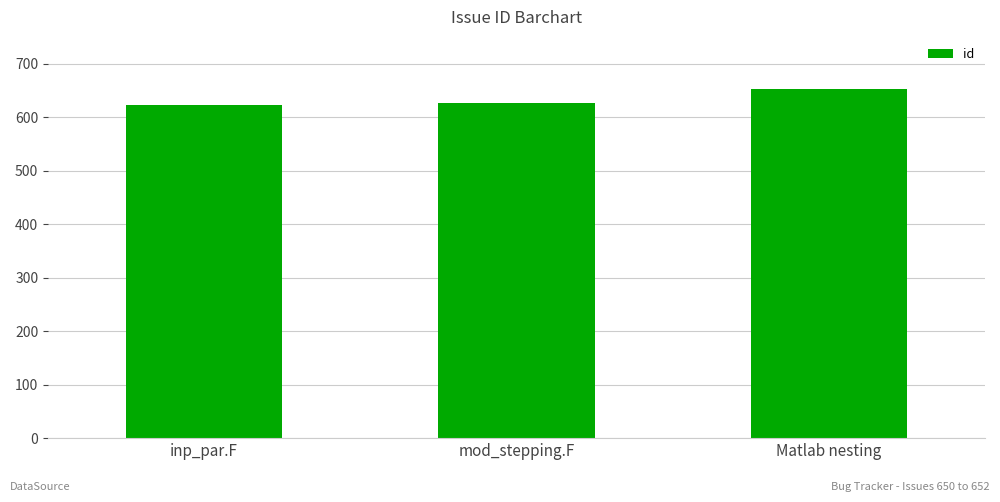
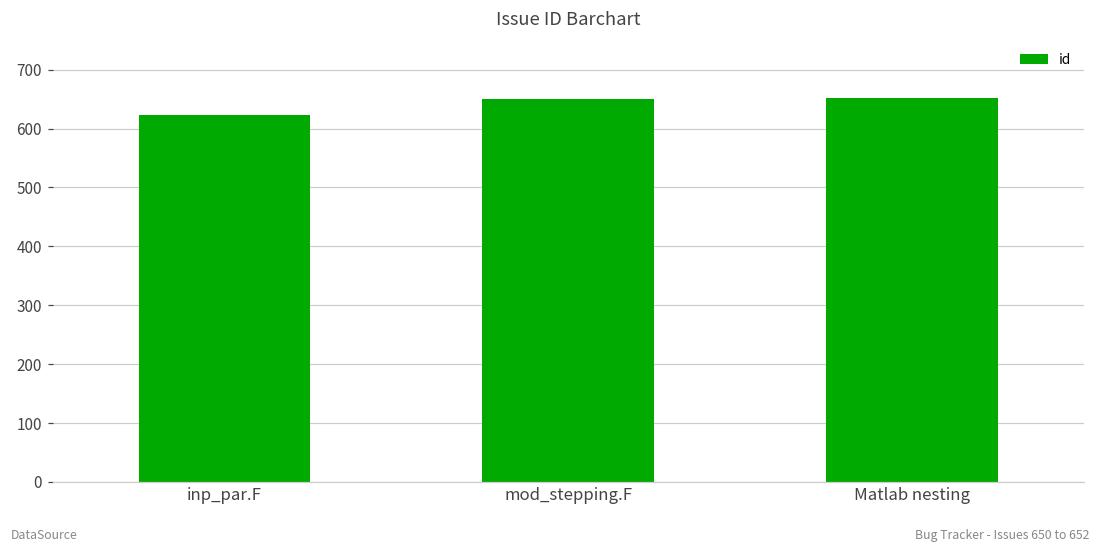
mod_stepping.F: 630 -> 650
